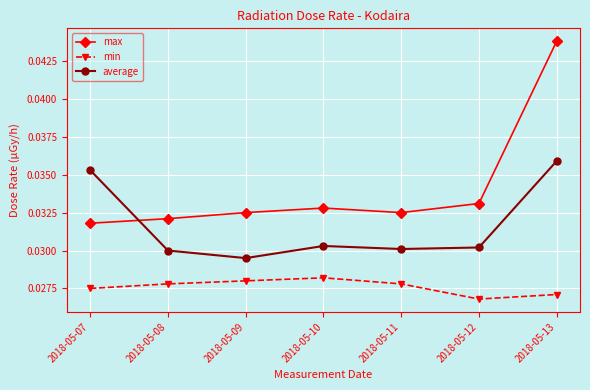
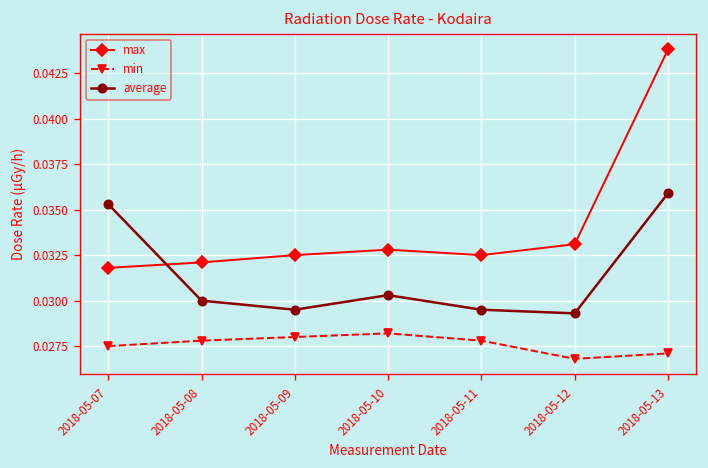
average, 2018-05-11: 0.0301 -> 0.0295
average, 2018-05-12: 0.0302 -> 0.0293
